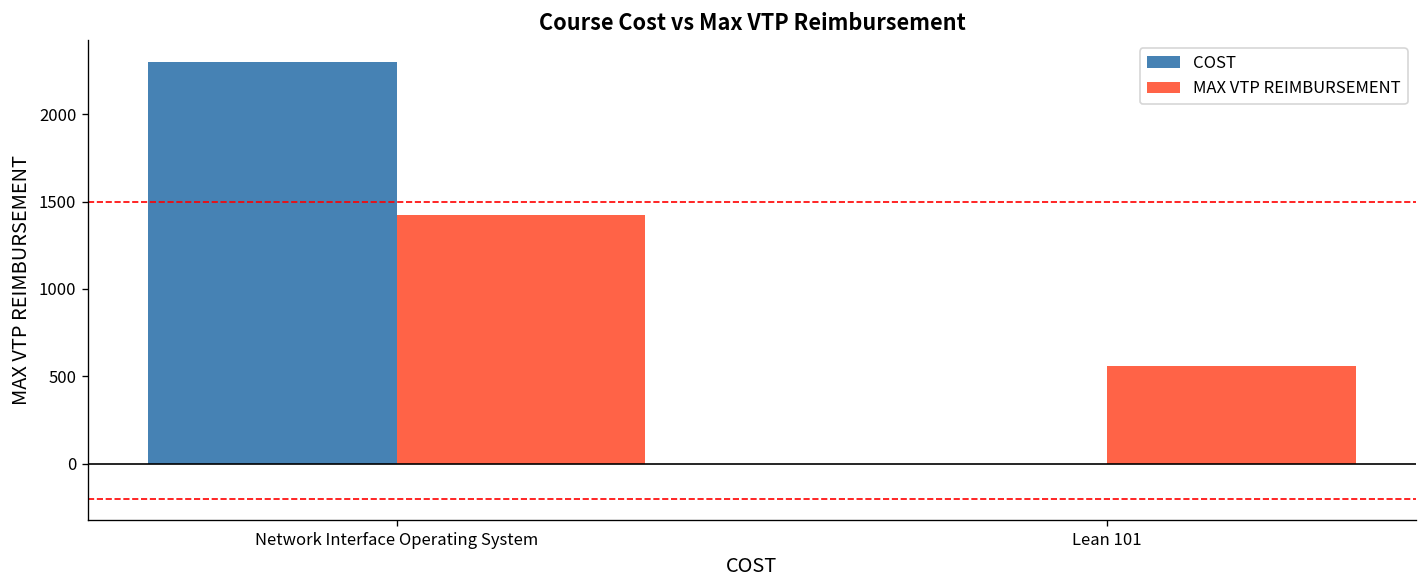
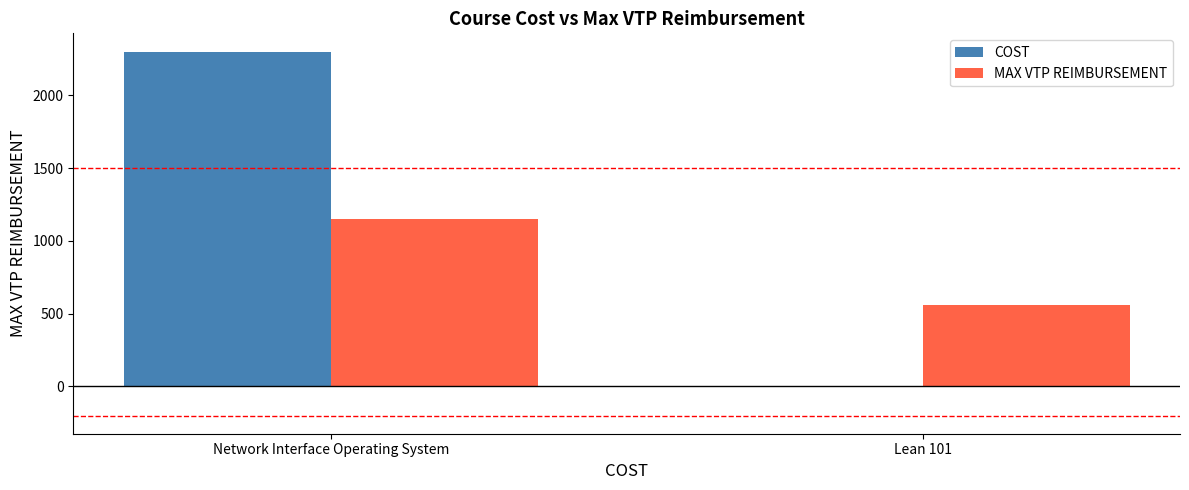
MAX VTP REIMBURSEMENT, Network Interface Operating System: 1420 -> 1150
